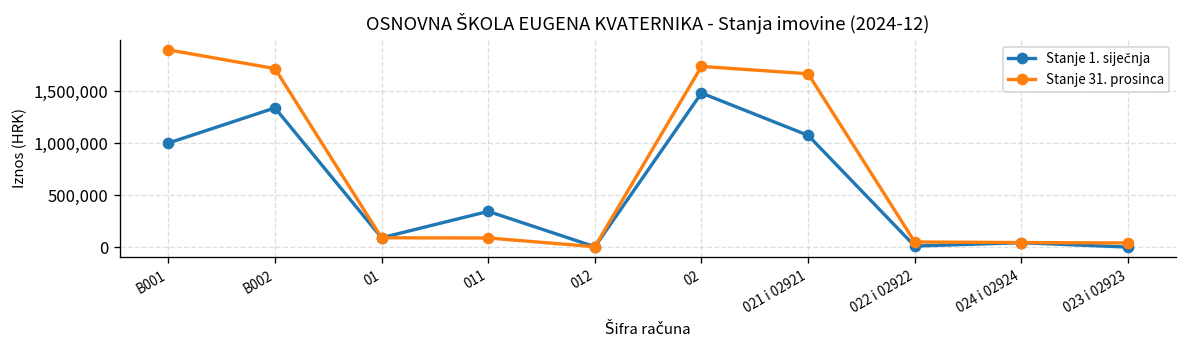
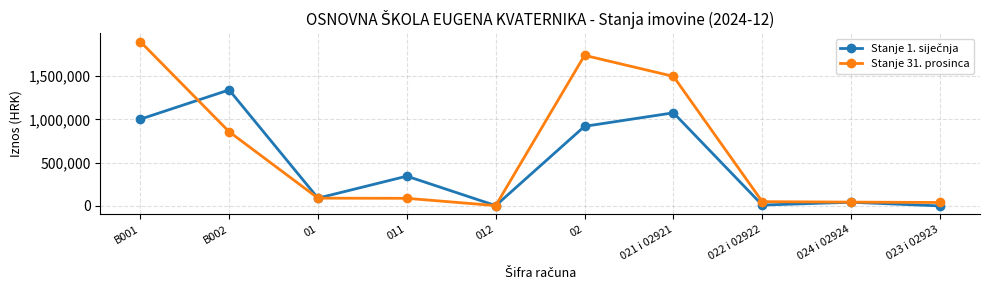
Stanje 31. prosinca, B002: 1,700,000 -> 900,000
Stanje 1. siječnja, 02: 1,500,000 -> 900,000
Stanje 31. prosinca, 021 i 02921: 1,700,000 -> 1,500,000
